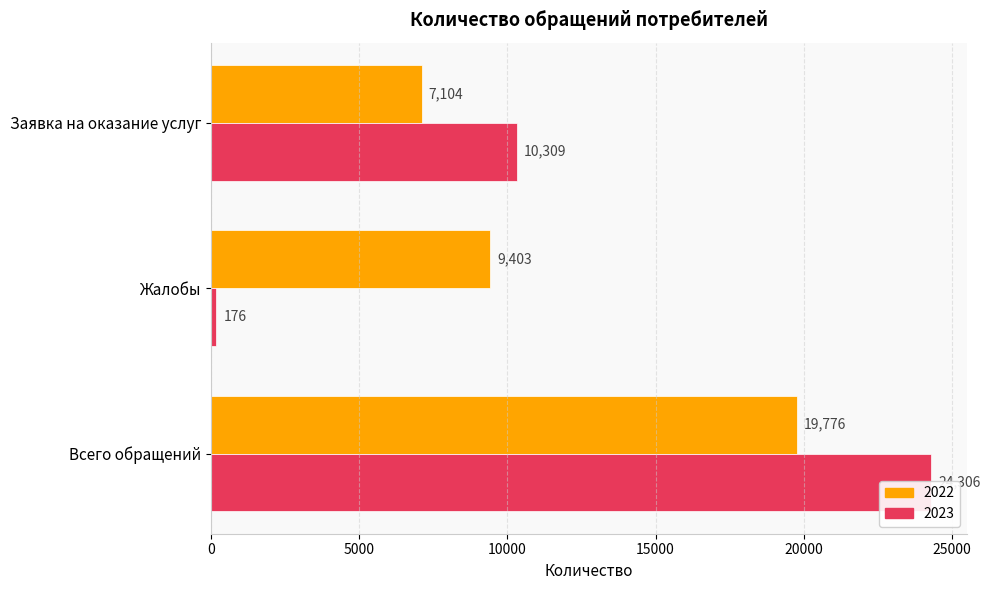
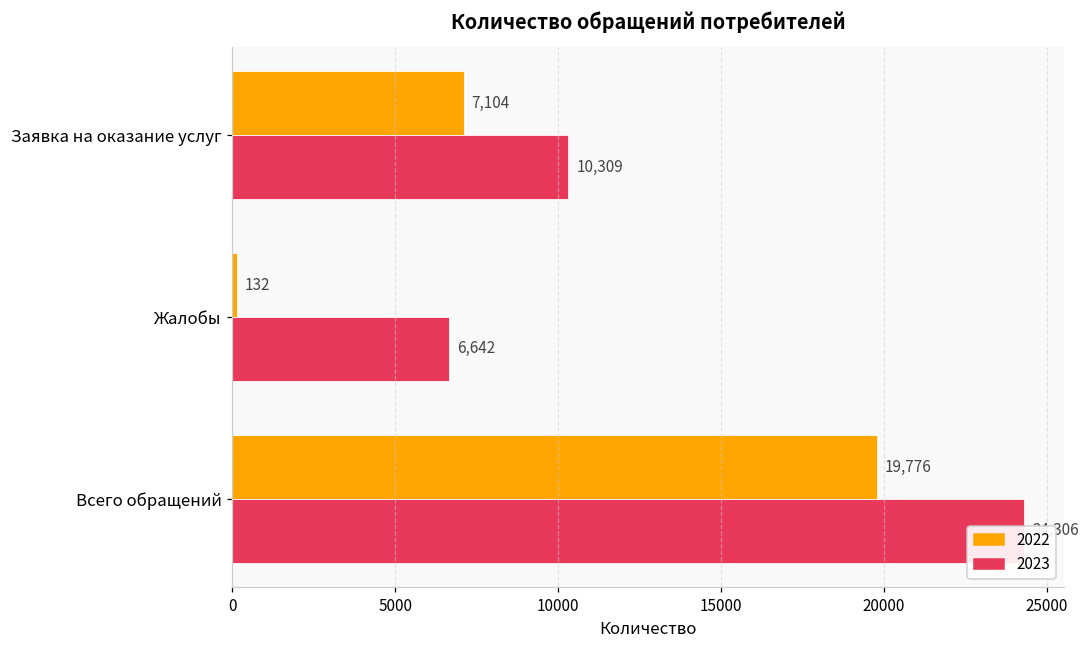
2022, Жалобы: 9,403 -> 132
2023, Жалобы: 176 -> 6,642
